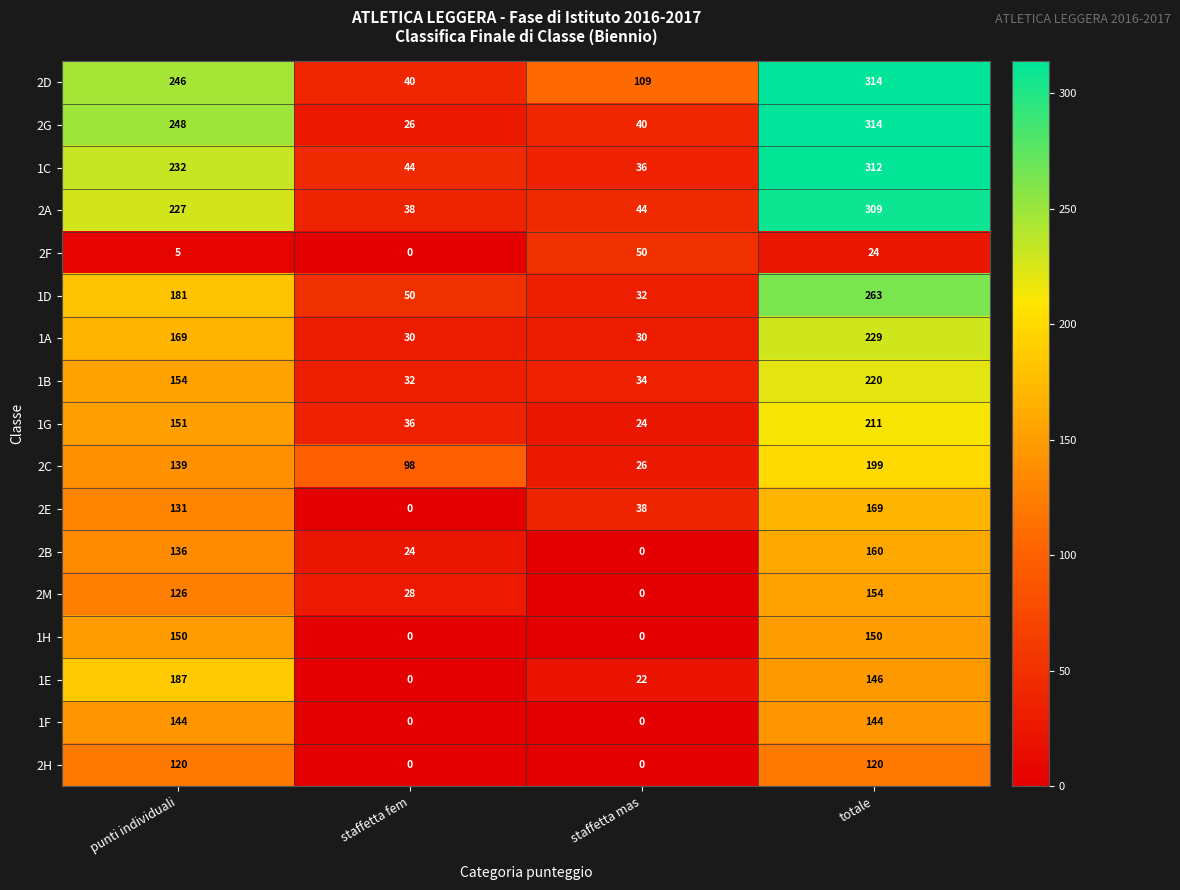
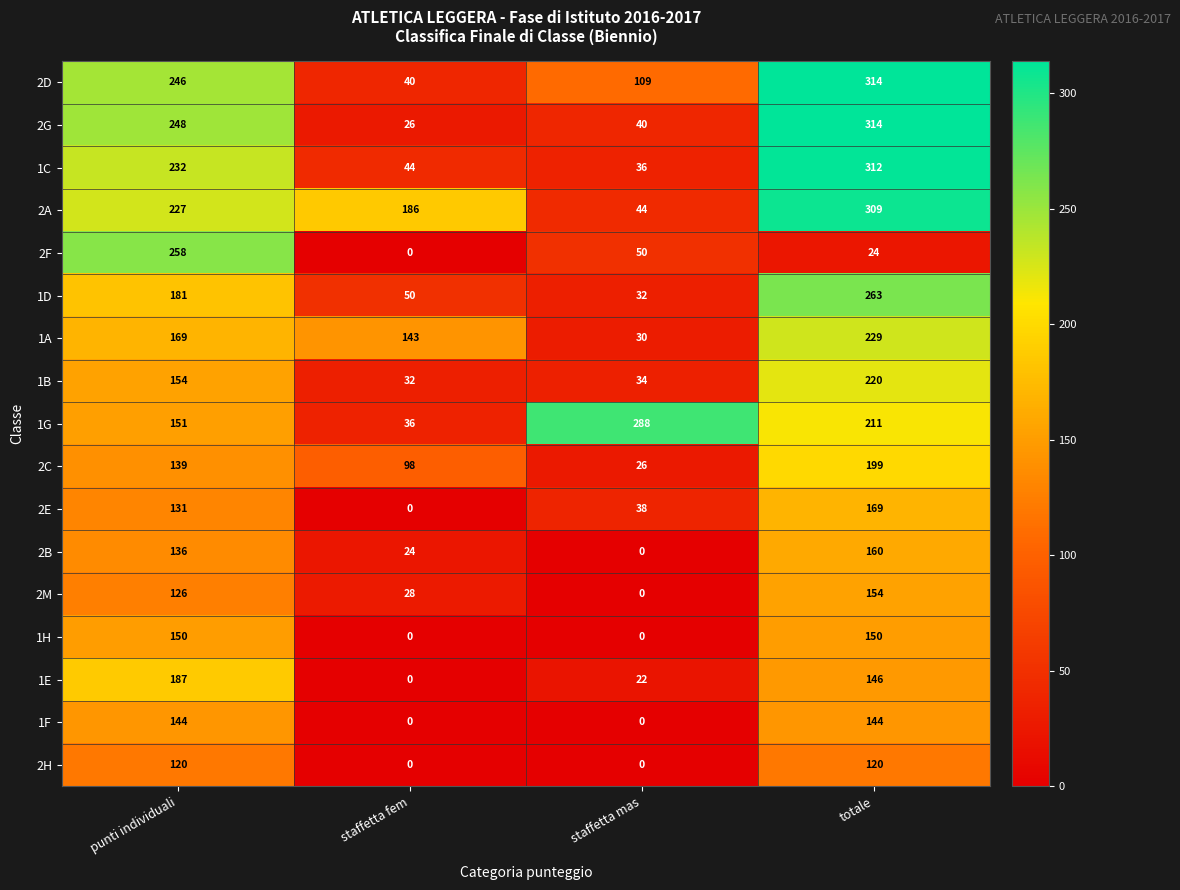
2A, staffetta fem: 38 -> 186
2F, punti individuali: 5 -> 258
1A, staffetta fem: 30 -> 143
1G, staffetta mas: 24 -> 288
